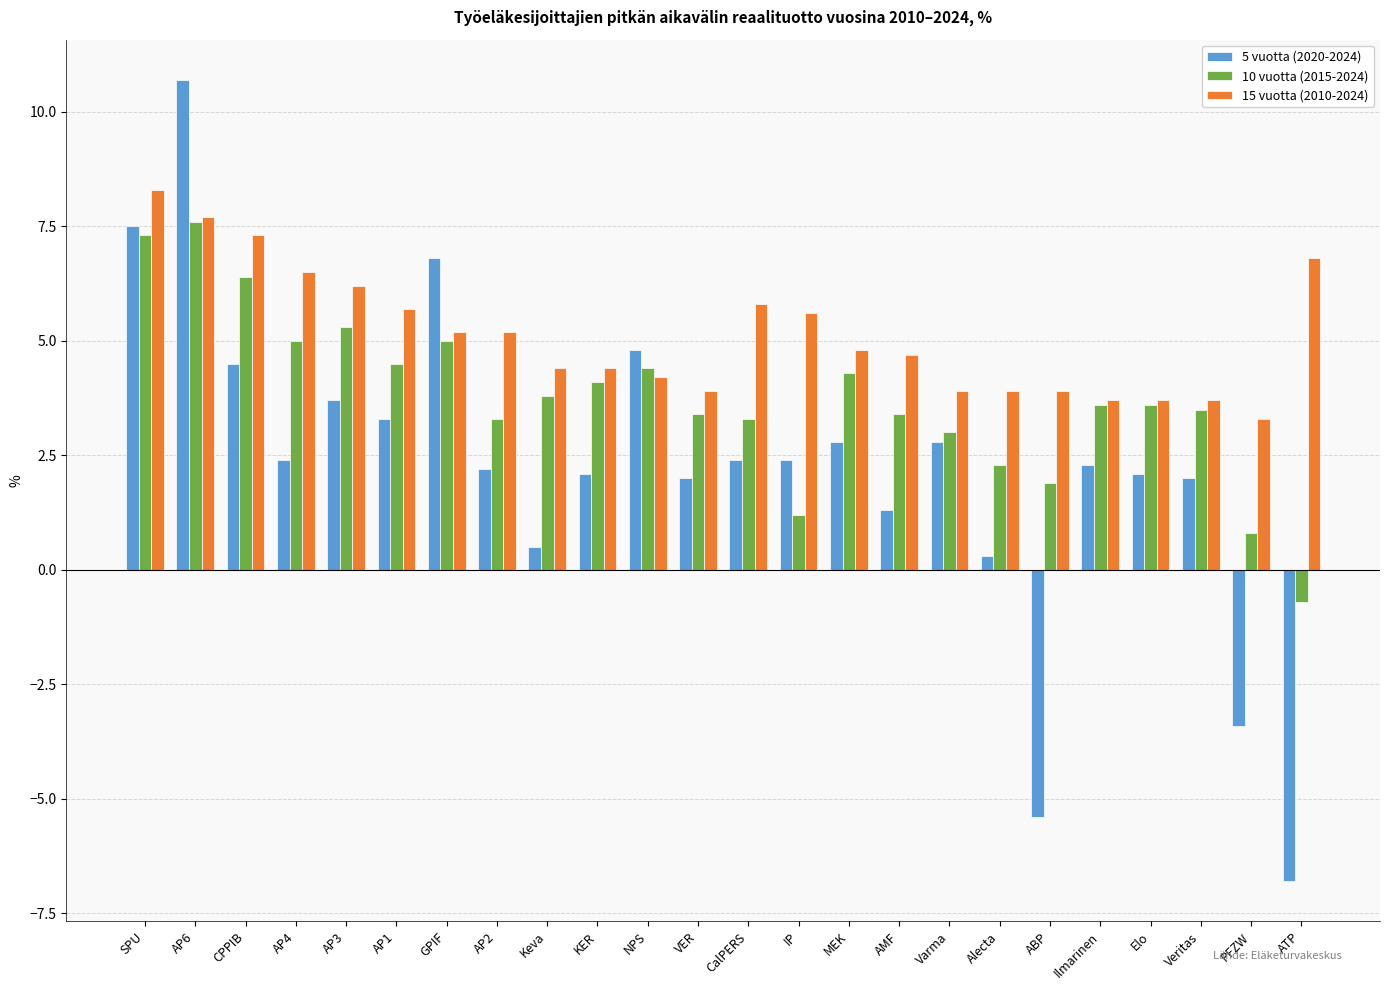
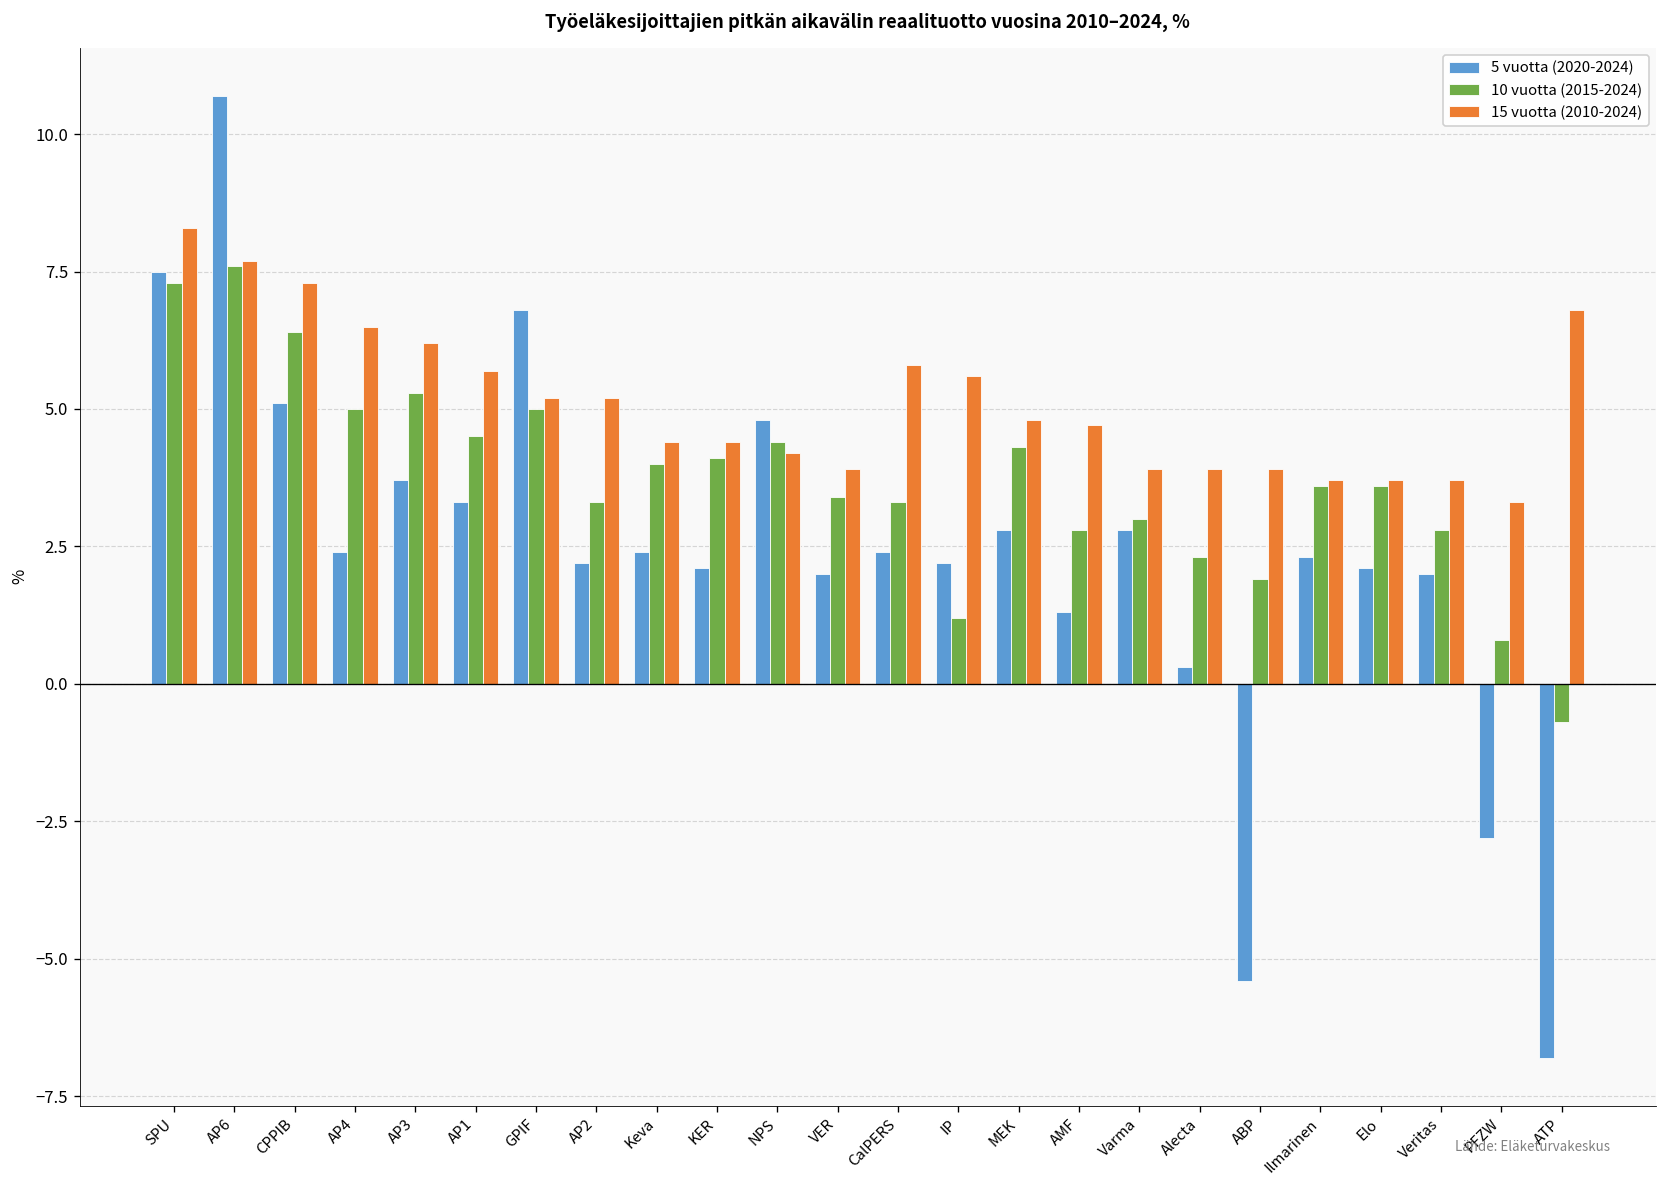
5 vuotta (2020-2024), CPPIB: 4.5 -> 5.1
5 vuotta (2020-2024), Keva: 0.5 -> 2.4
10 vuotta (2015-2024), Keva: 3.8 -> 4.0
5 vuotta (2020-2024), IP: 2.4 -> 2.2
10 vuotta (2015-2024), AMF: 3.4 -> 2.8
10 vuotta (2015-2024), Veritas: 3.5 -> 2.8
5 vuotta (2020-2024), PFZW: -3.4 -> -2.8
